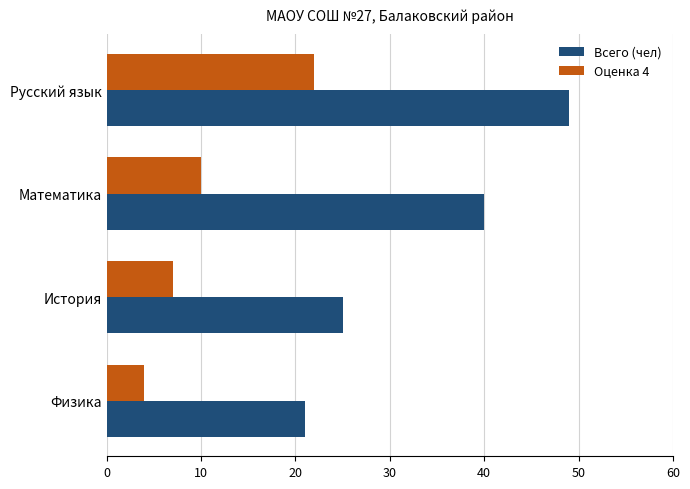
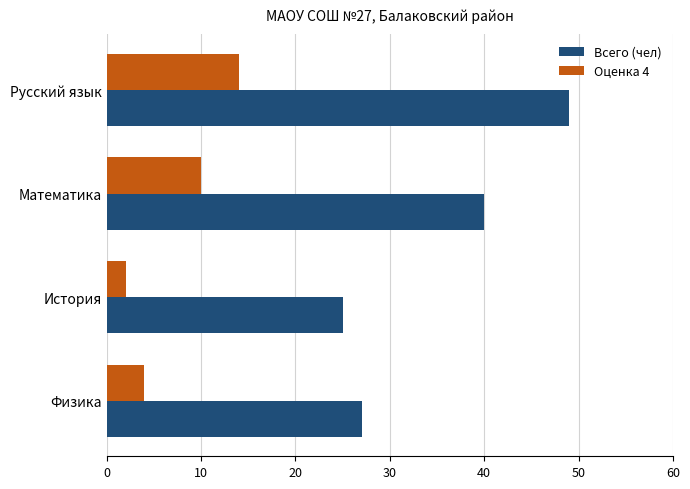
Оценка 4, Русский язык: 22 -> 14
Оценка 4, История: 7 -> 2
Всего (чел), Физика: 21 -> 27
